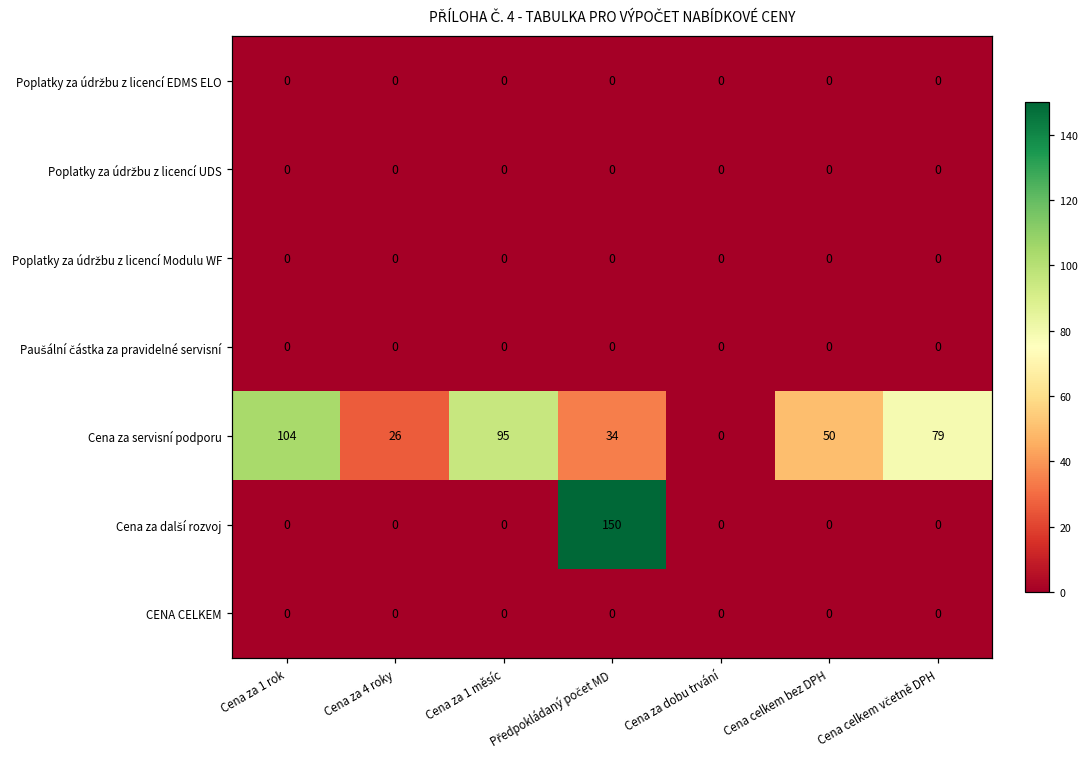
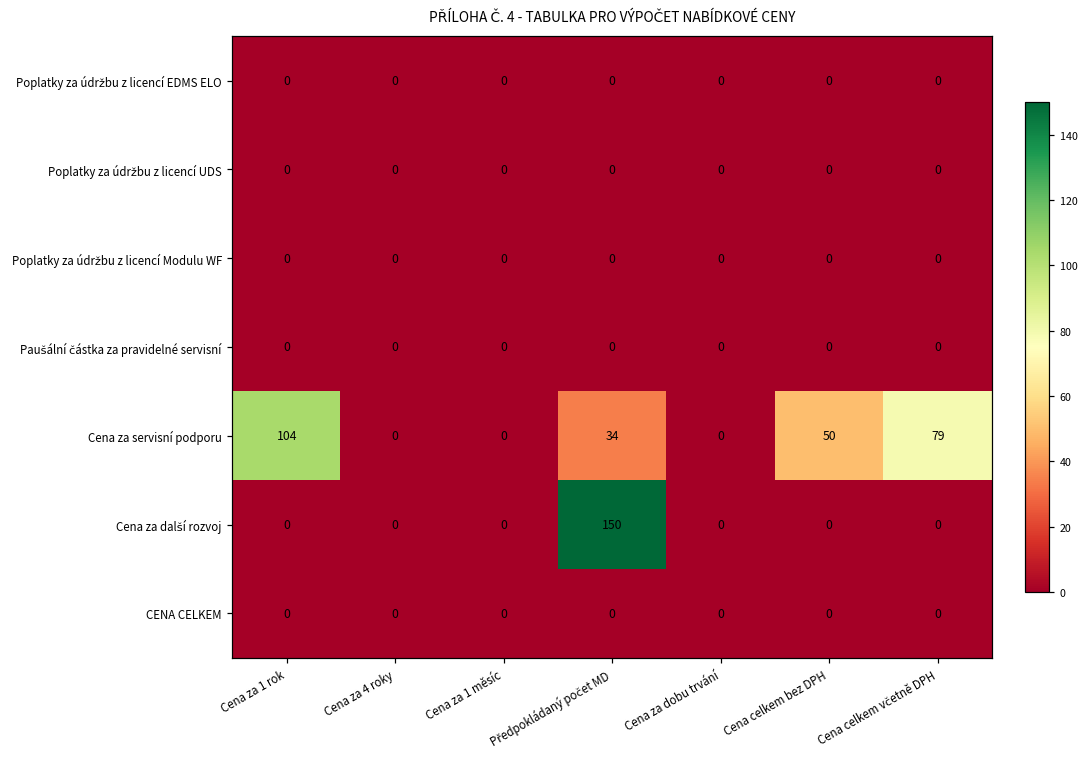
Cena za servisní podporu, Cena za 4 roky: 26 -> 0
Cena za servisní podporu, Cena za 1 měsíc: 95 -> 0
